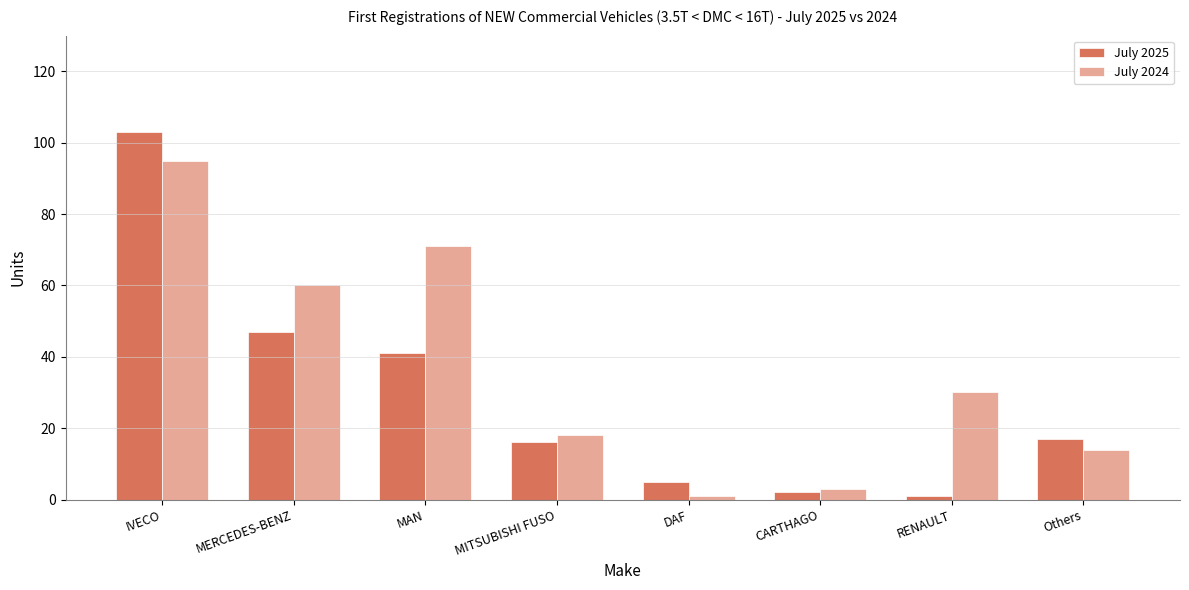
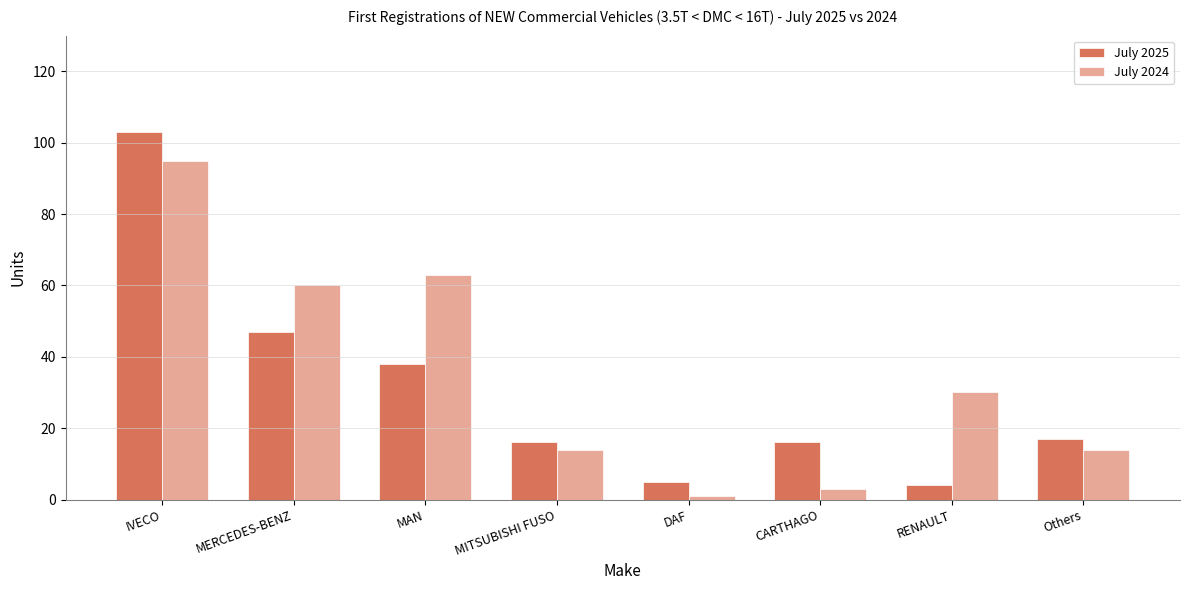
July 2025, MAN: 41 -> 38
July 2024, MAN: 71 -> 63
July 2024, MITSUBISHI FUSO: 18 -> 14
July 2025, CARTHAGO: 2 -> 16
July 2025, RENAULT: 1 -> 4
